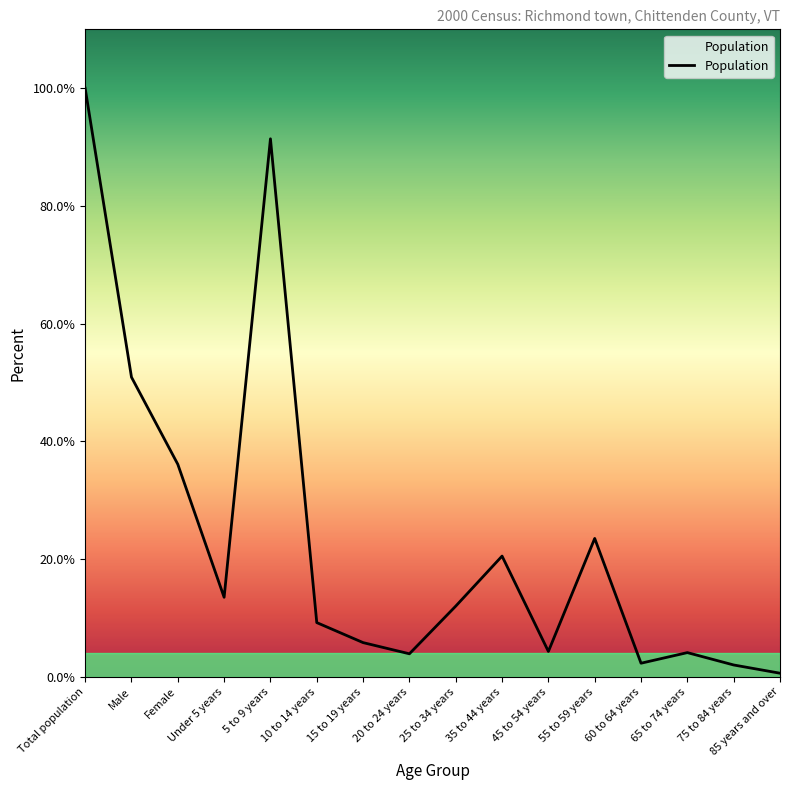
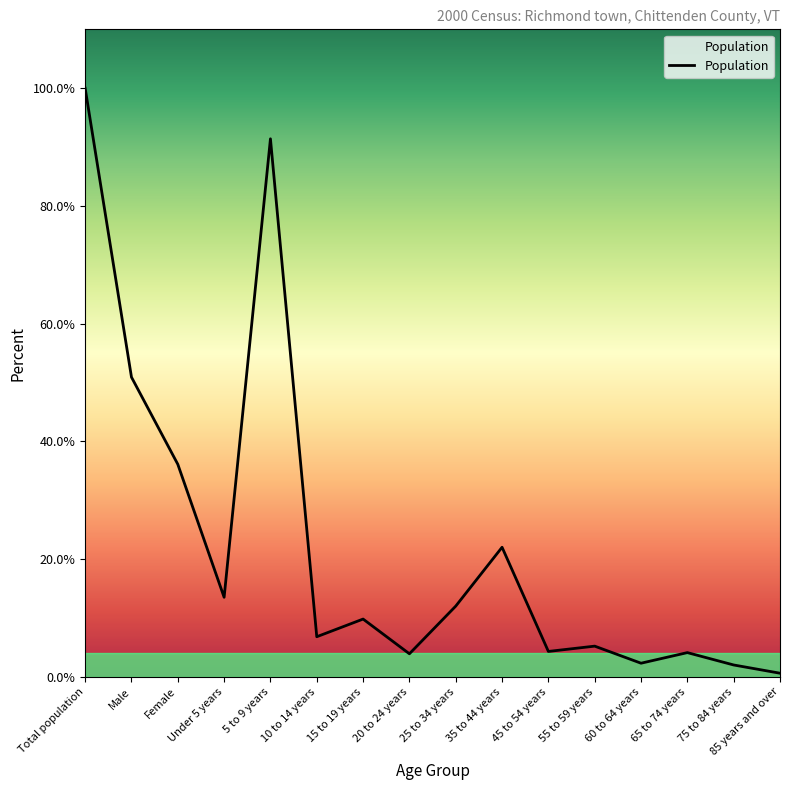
10 to 14 years: 9% -> 7%
15 to 19 years: 6% -> 10%
35 to 44 years: 21% -> 22%
55 to 59 years: 24% -> 5%
